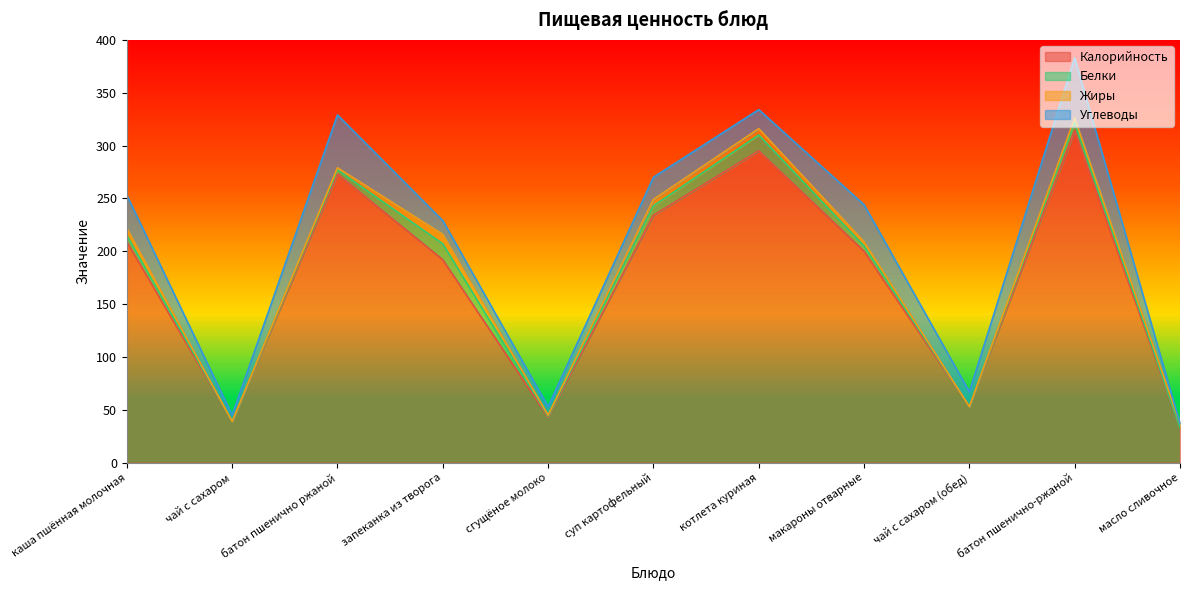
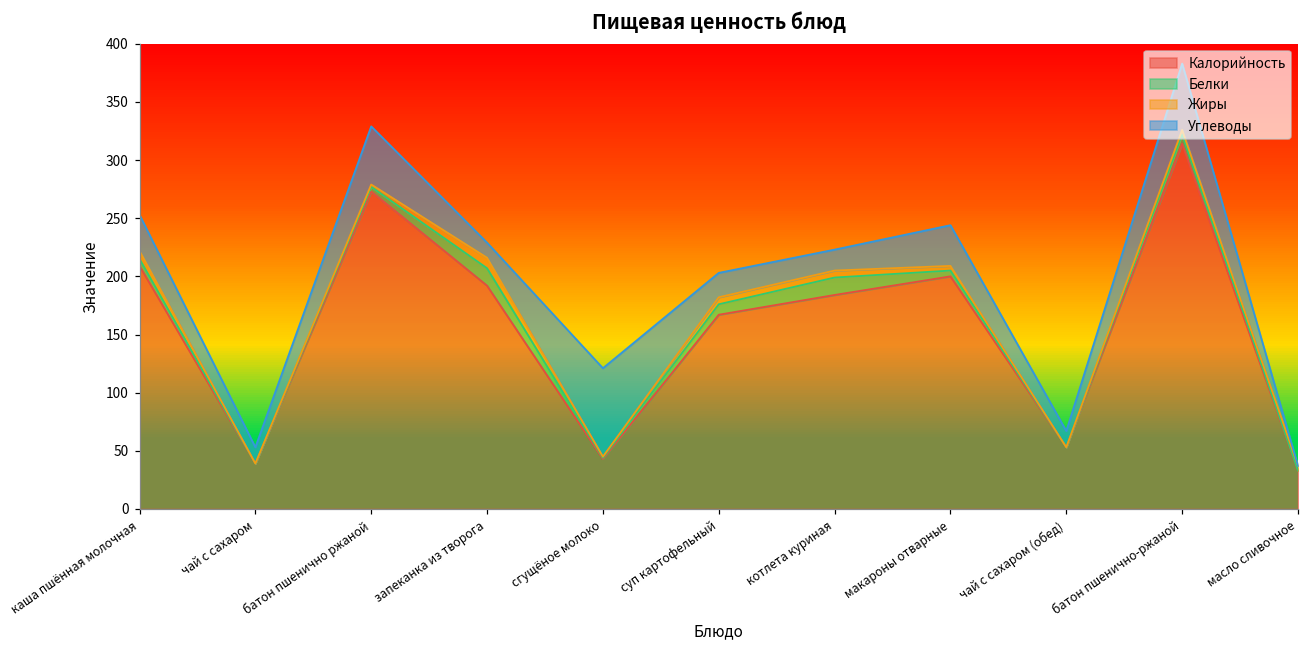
Углеводы, чай с сахаром: 6 -> 14
Углеводы, сгущёное молоко: 8 -> 76
Калорийность, суп картофельный: 234 -> 167
Калорийность, котлета куриная: 295 -> 184
